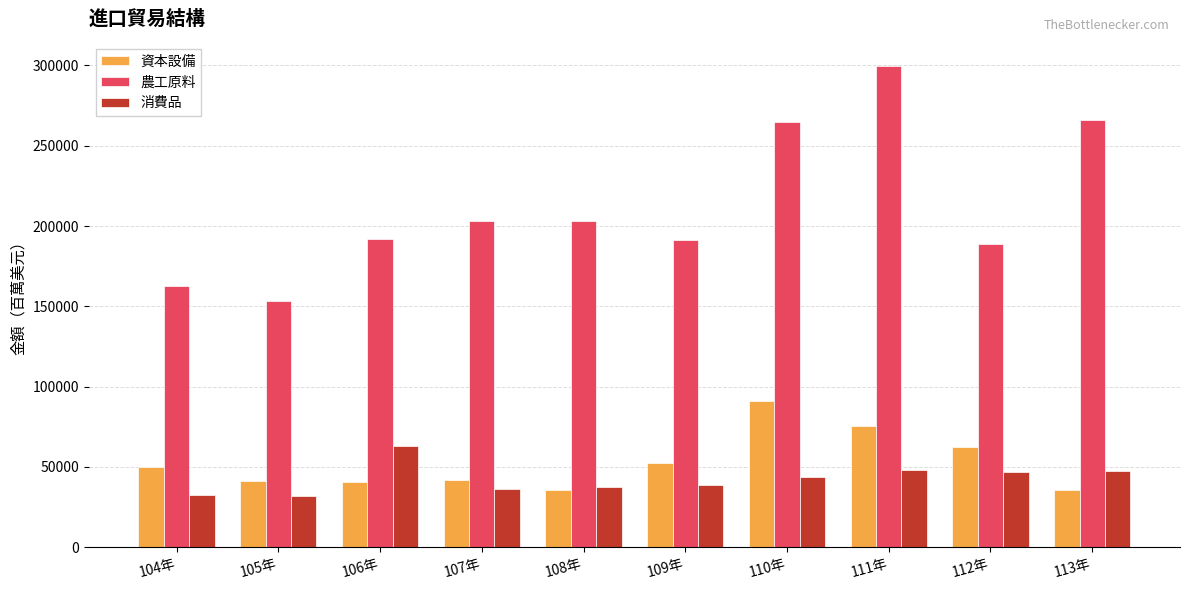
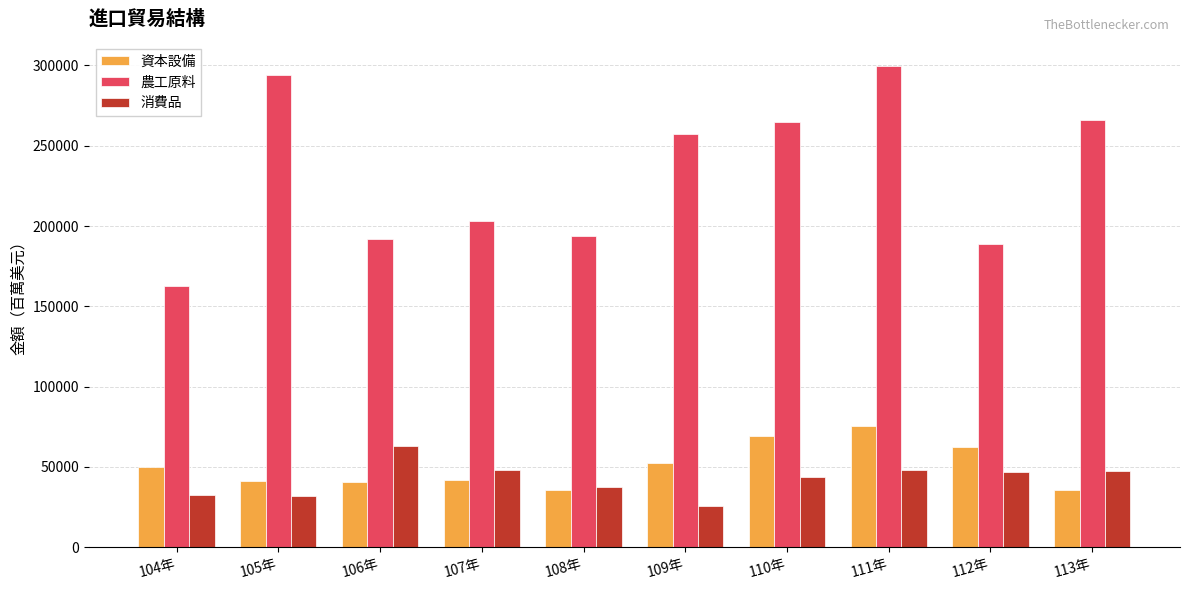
農工原料, 105年: 153000 -> 294000
消費品, 107年: 36000 -> 48000
農工原料, 108年: 203000 -> 194000
農工原料, 109年: 191000 -> 257000
消費品, 109年: 39000 -> 26000
資本設備, 110年: 91000 -> 69000
